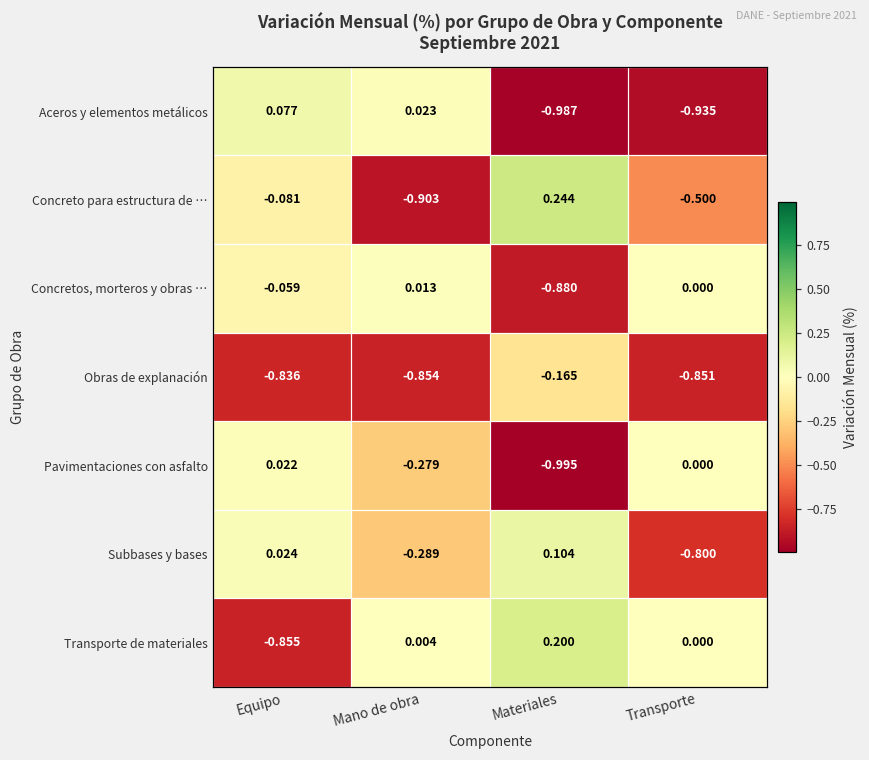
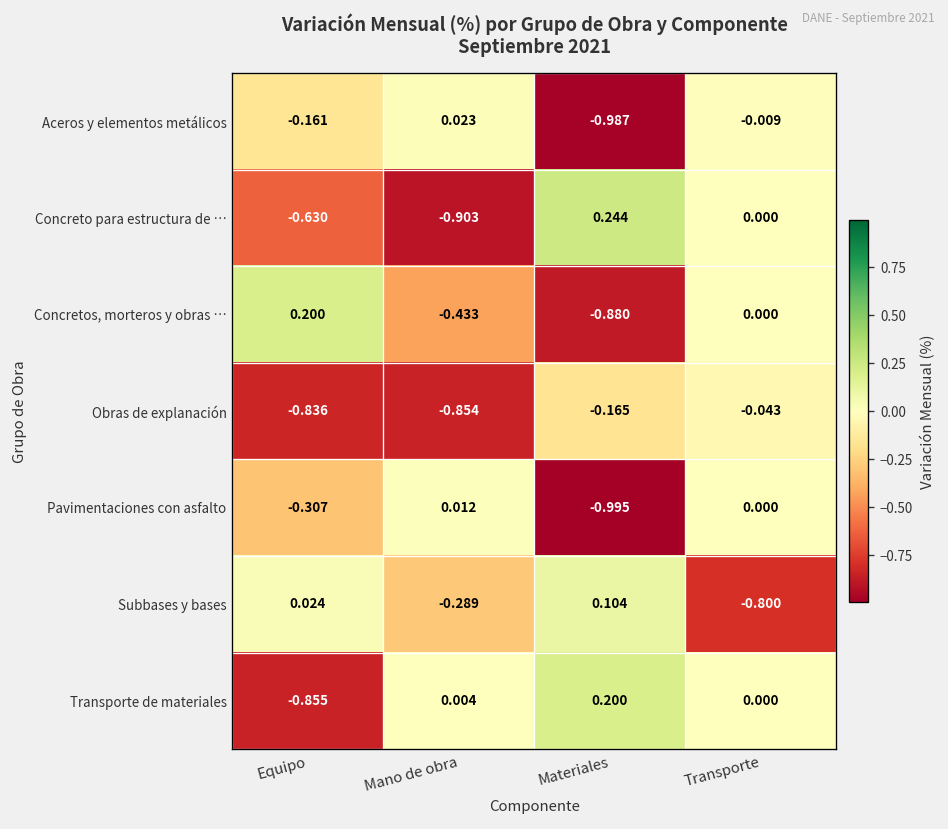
Aceros y elementos metálicos, Equipo: 0.077 -> -0.161
Aceros y elementos metálicos, Transporte: -0.935 -> -0.009
Concreto para estructura de …, Equipo: -0.081 -> -0.630
Concreto para estructura de …, Transporte: -0.500 -> 0.000
Concretos, morteros y obras …, Equipo: -0.059 -> 0.200
Concretos, morteros y obras …, Mano de obra: 0.013 -> -0.433
Obras de explanación, Transporte: -0.851 -> -0.043
Pavimentaciones con asfalto, Equipo: 0.022 -> -0.307
Pavimentaciones con asfalto, Mano de obra: -0.279 -> 0.012
